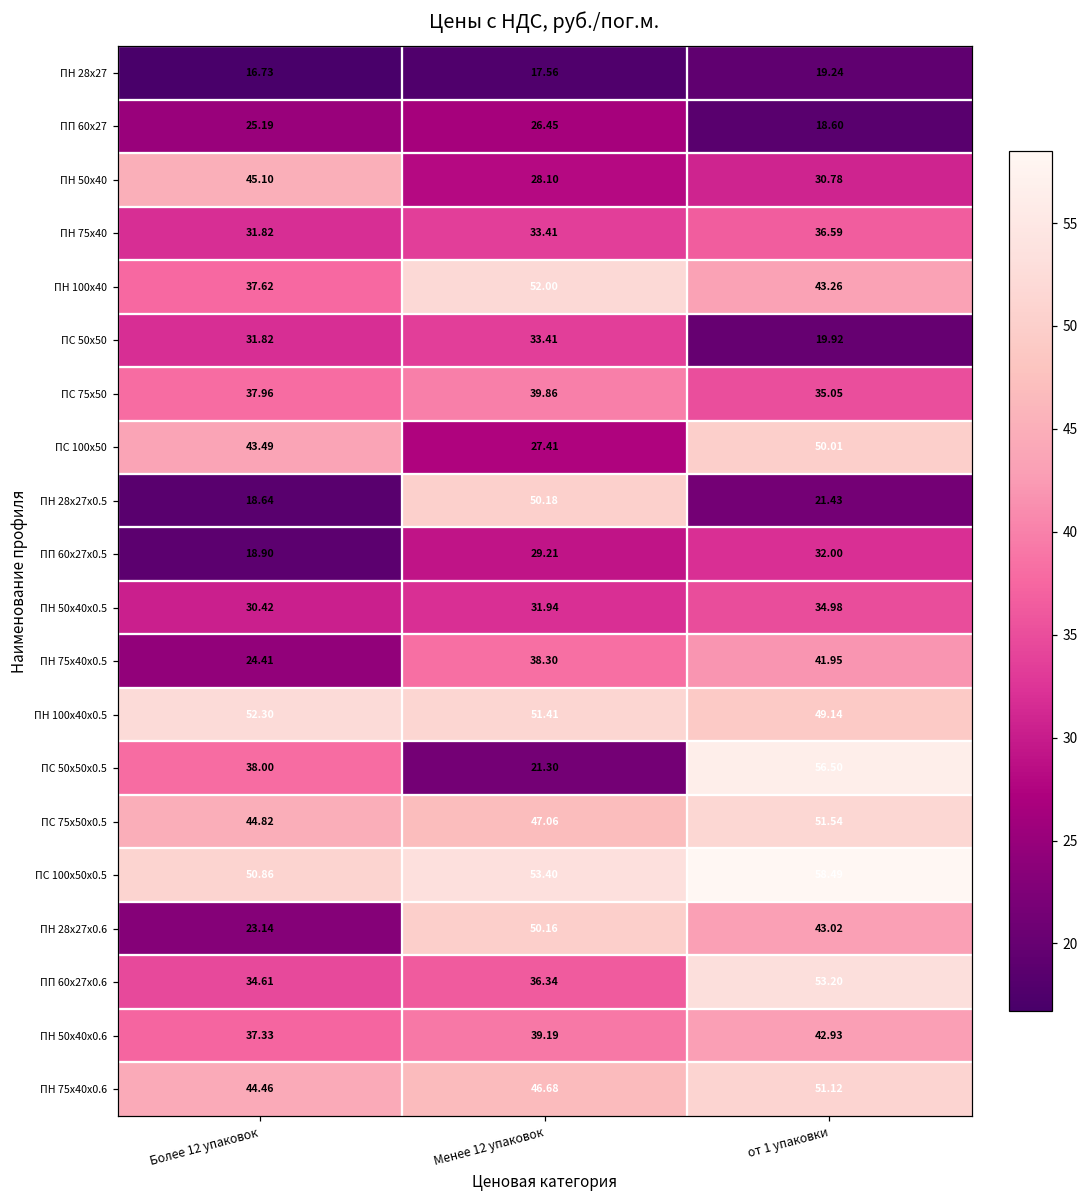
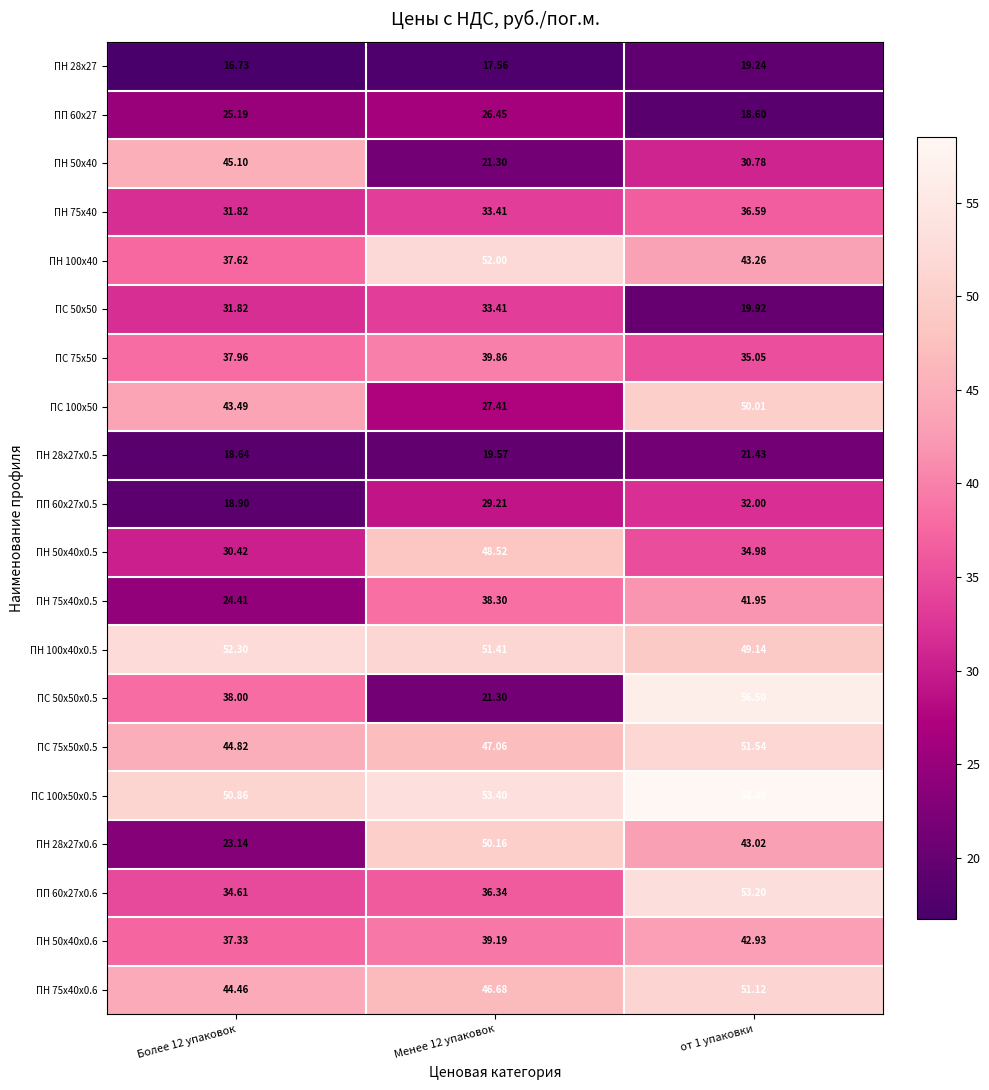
ПН 50х40, Менее 12 упаковок: 28.10 -> 21.30
ПН 28х27х0.5, Менее 12 упаковок: 50.18 -> 19.57
ПН 50х40х0.5, Менее 12 упаковок: 31.94 -> 48.52
